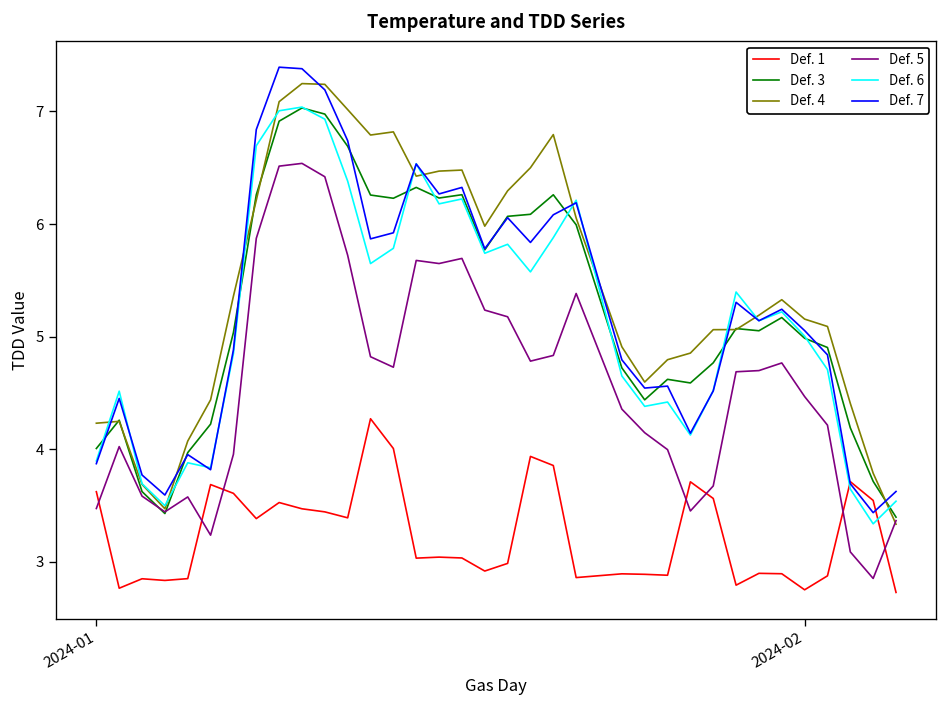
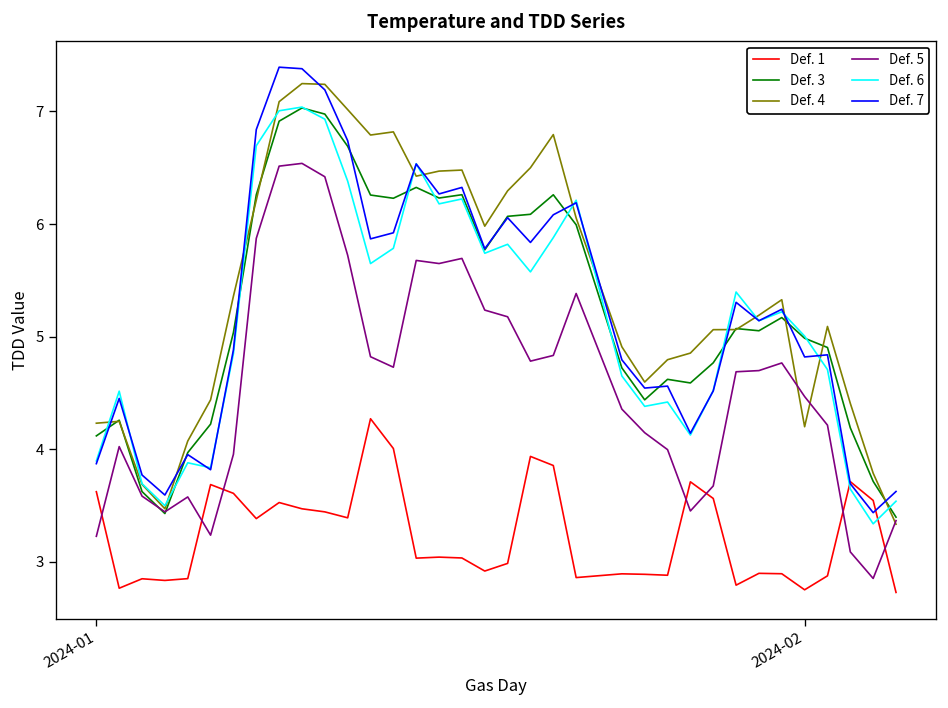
Def. 3, 2024-01: 4.0 -> 4.1
Def. 5, 2024-01: 3.5 -> 3.2
Def. 4, 2024-02: 5.2 -> 4.2
Def. 7, 2024-02: 5.1 -> 4.8
